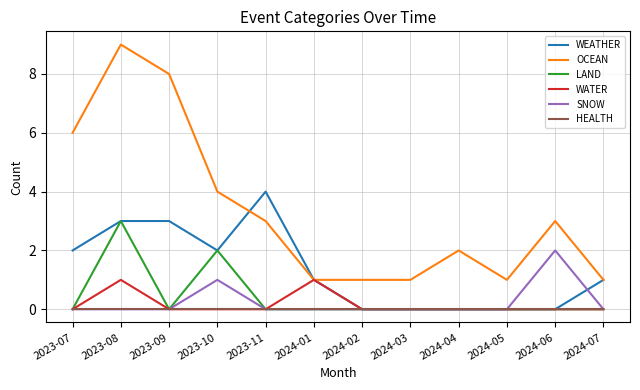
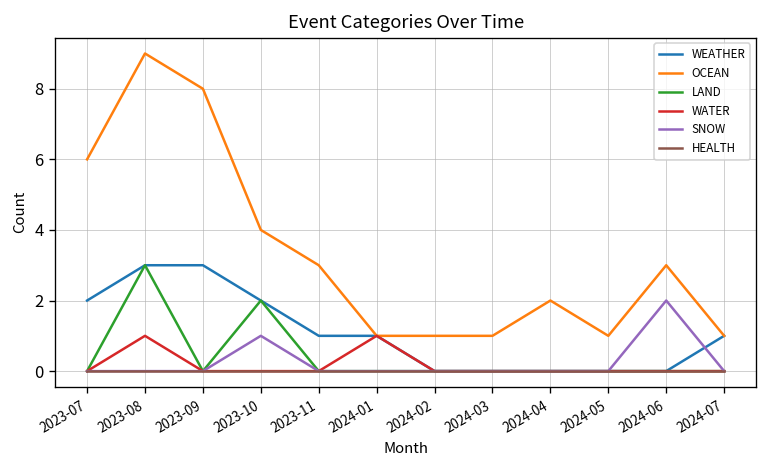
WEATHER, 2023-11: 4 -> 1
